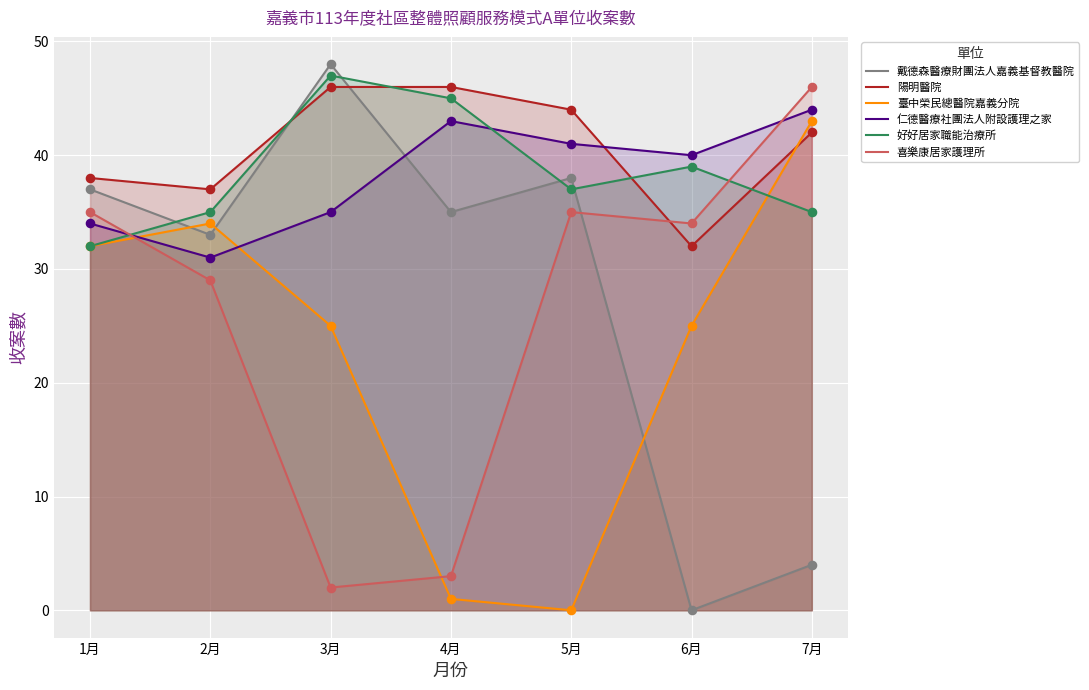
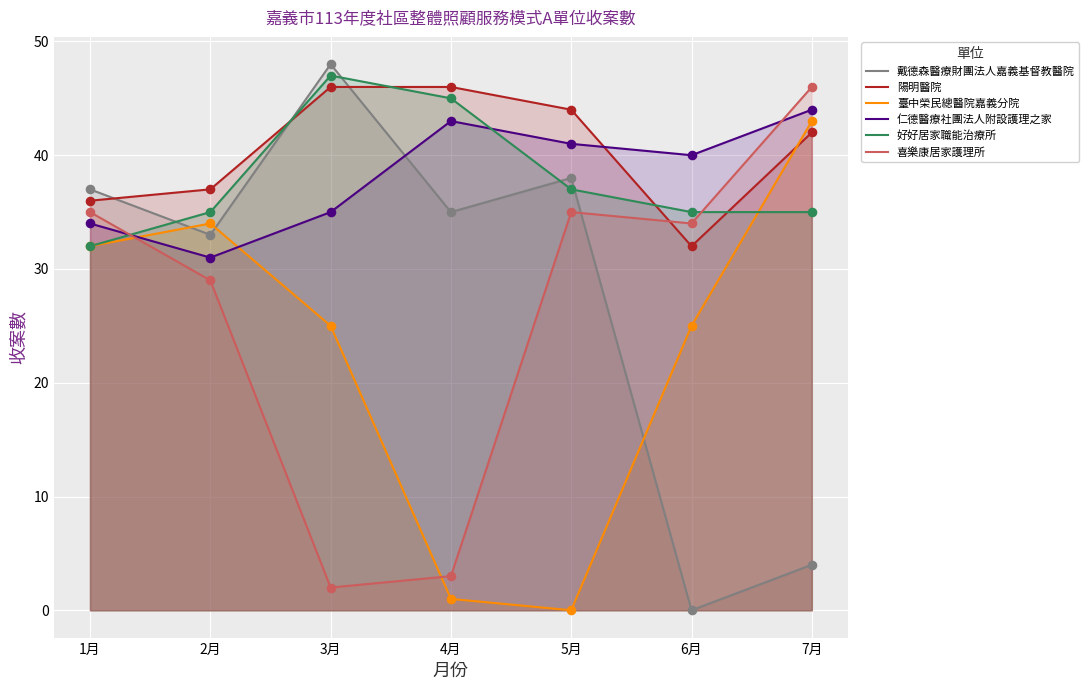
陽明醫院, 1月: 38 -> 36
好好居家職能治療所, 6月: 39 -> 35
